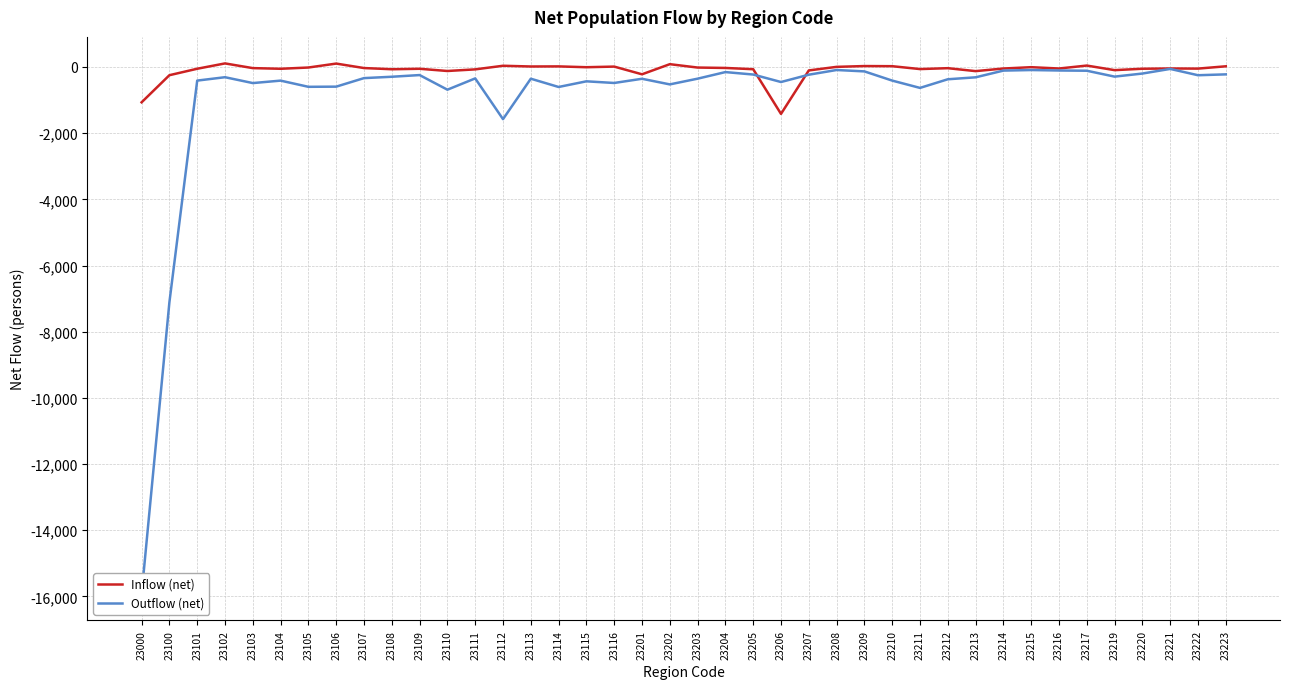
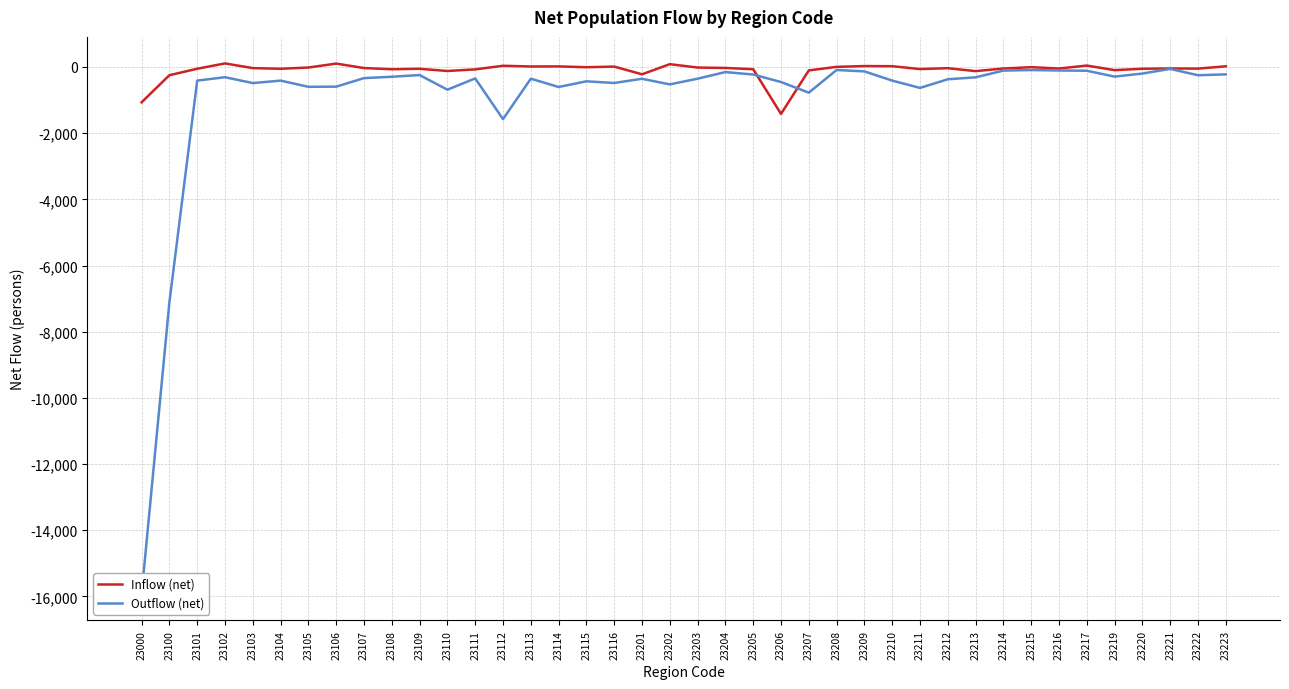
Outflow (net), 23207: -200 -> -800
